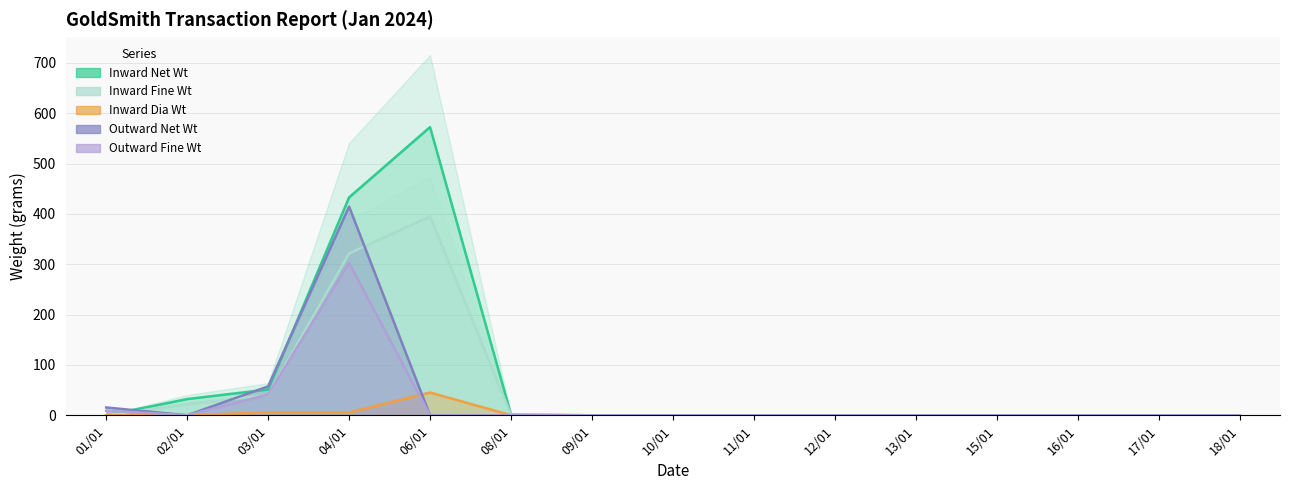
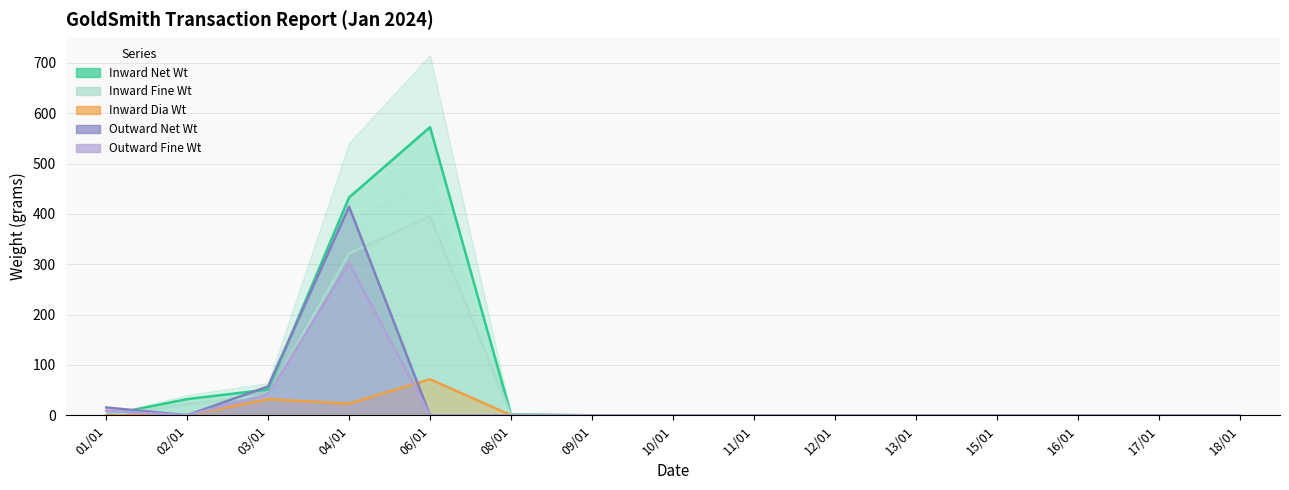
Inward Dia Wt, 03/01: 10 -> 30
Inward Dia Wt, 04/01: 10 -> 20
Inward Dia Wt, 06/01: 50 -> 70
